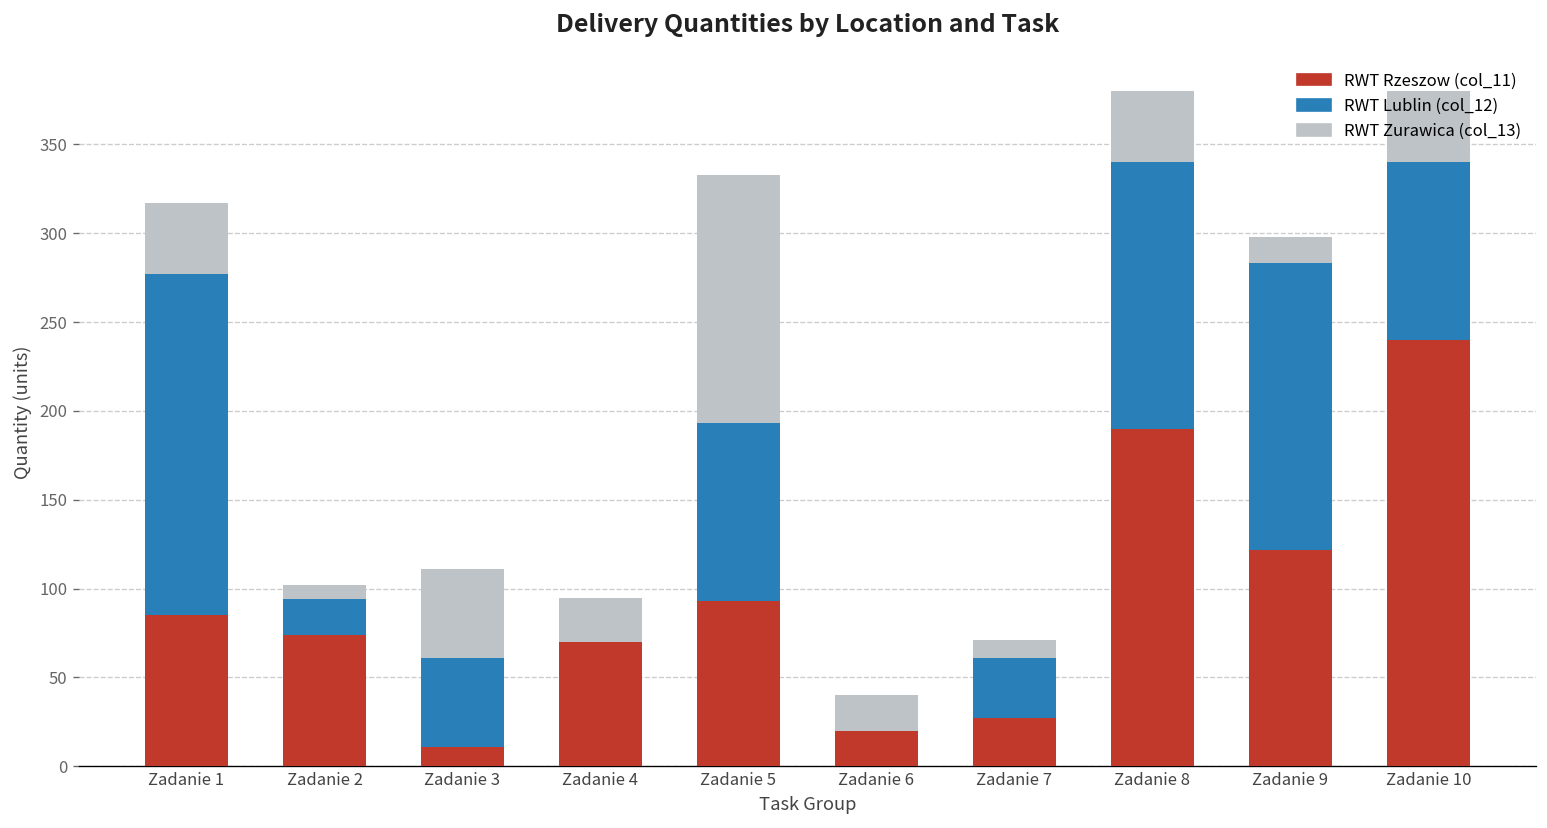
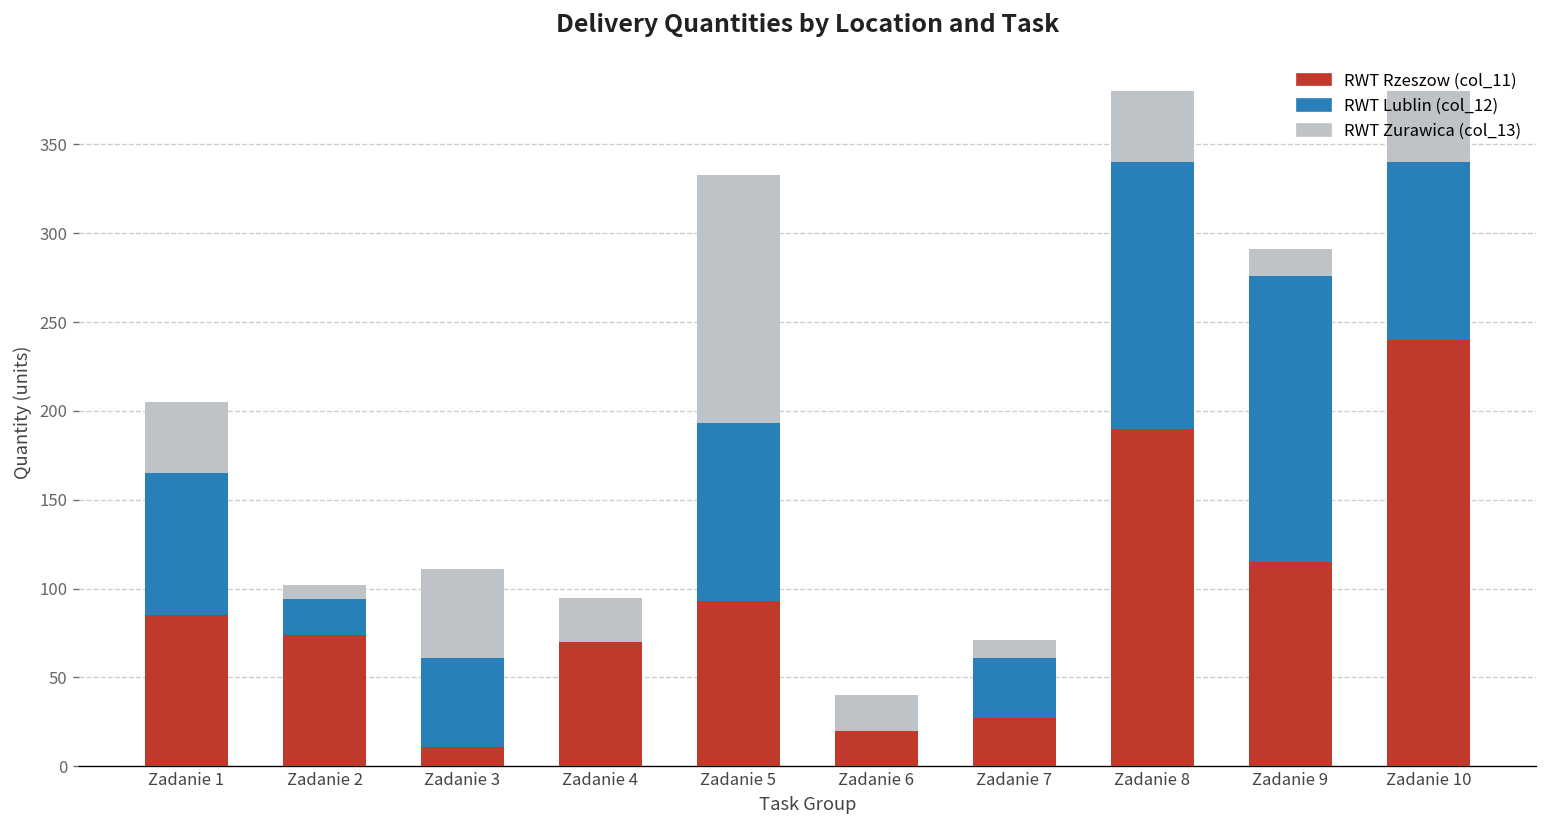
RWT Lublin (col_12), Zadanie 1: 192 -> 80
RWT Rzeszow (col_11), Zadanie 9: 122 -> 115
